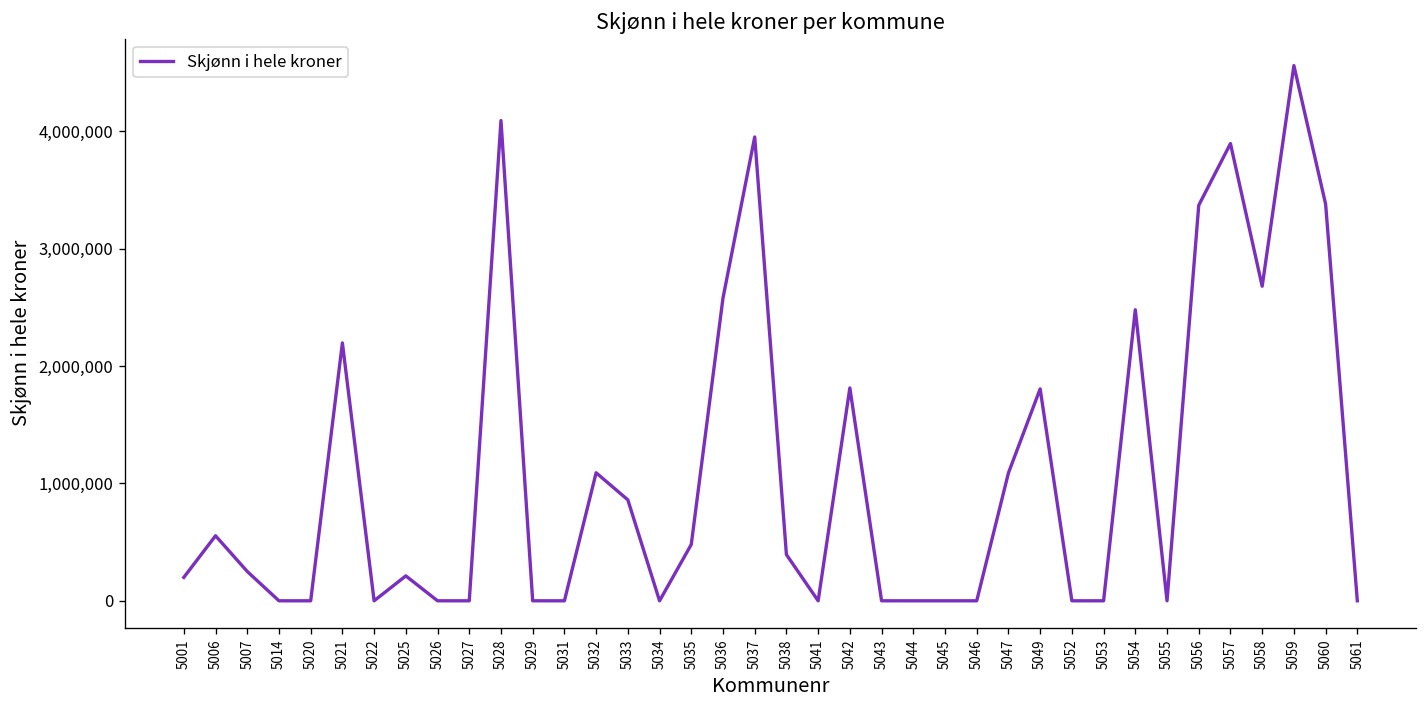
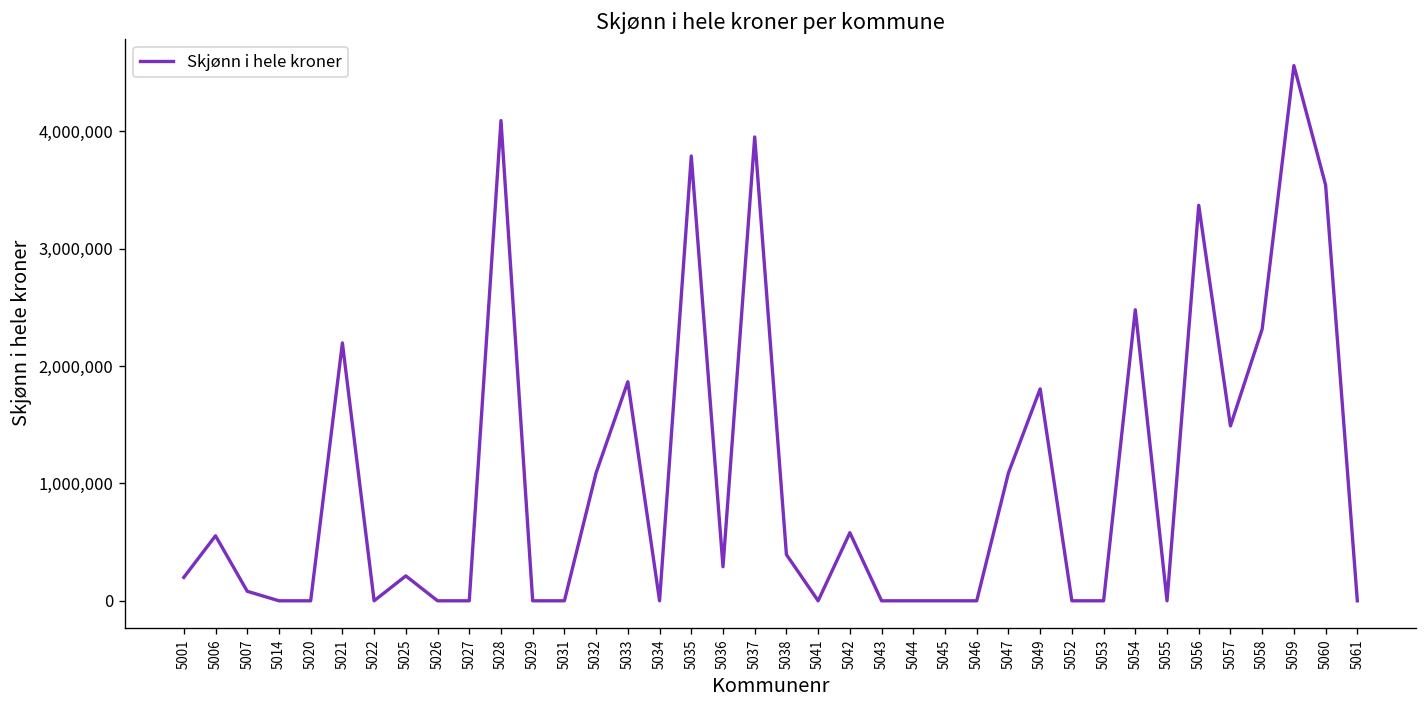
5007: 300,000 -> 100,000
5033: 900,000 -> 1,900,000
5035: 500,000 -> 3,800,000
5036: 2,600,000 -> 300,000
5042: 1,800,000 -> 600,000
5057: 3,900,000 -> 1,500,000
5058: 2,700,000 -> 2,300,000
5060: 3,400,000 -> 3,500,000
